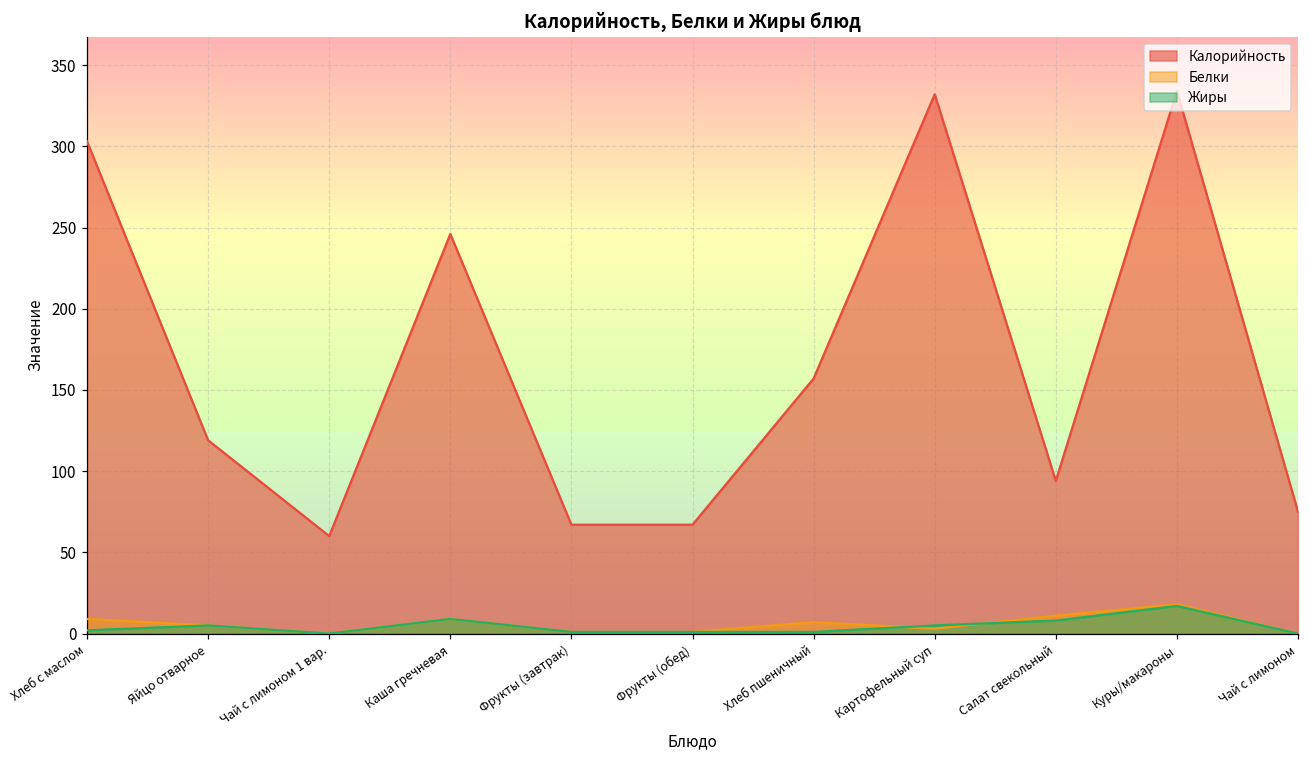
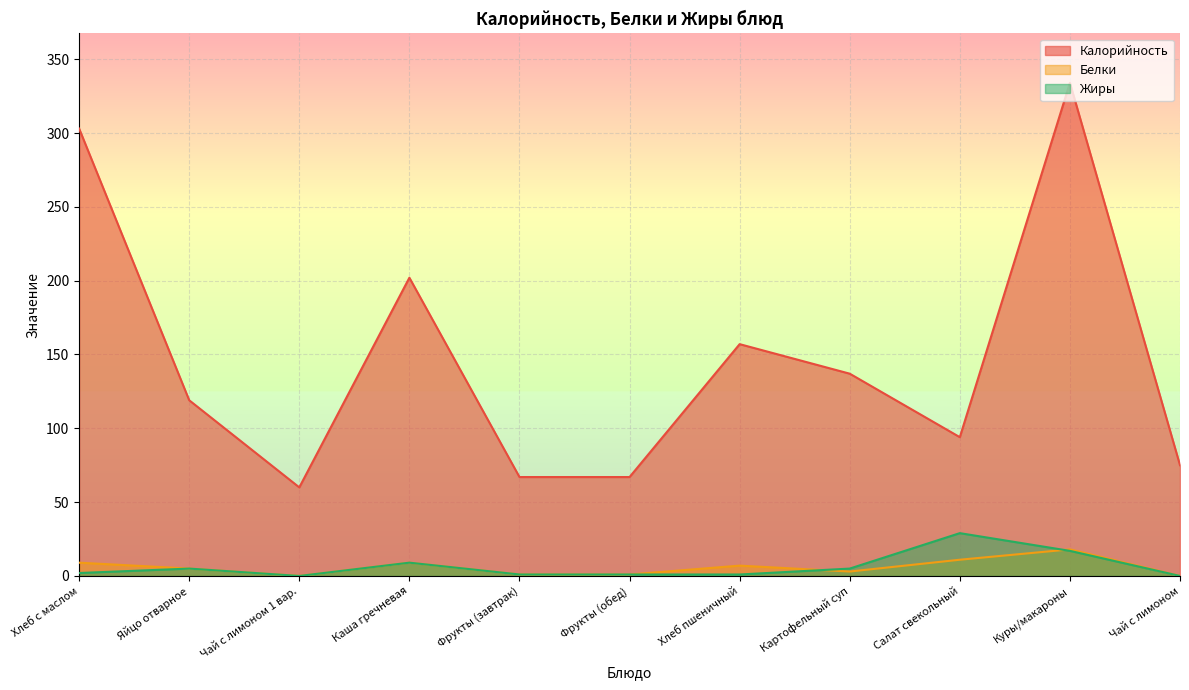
Калорийность, Каша гречневая: 246 -> 202
Калорийность, Картофельный суп: 332 -> 137
Жиры, Салат свекольный: 8 -> 29
